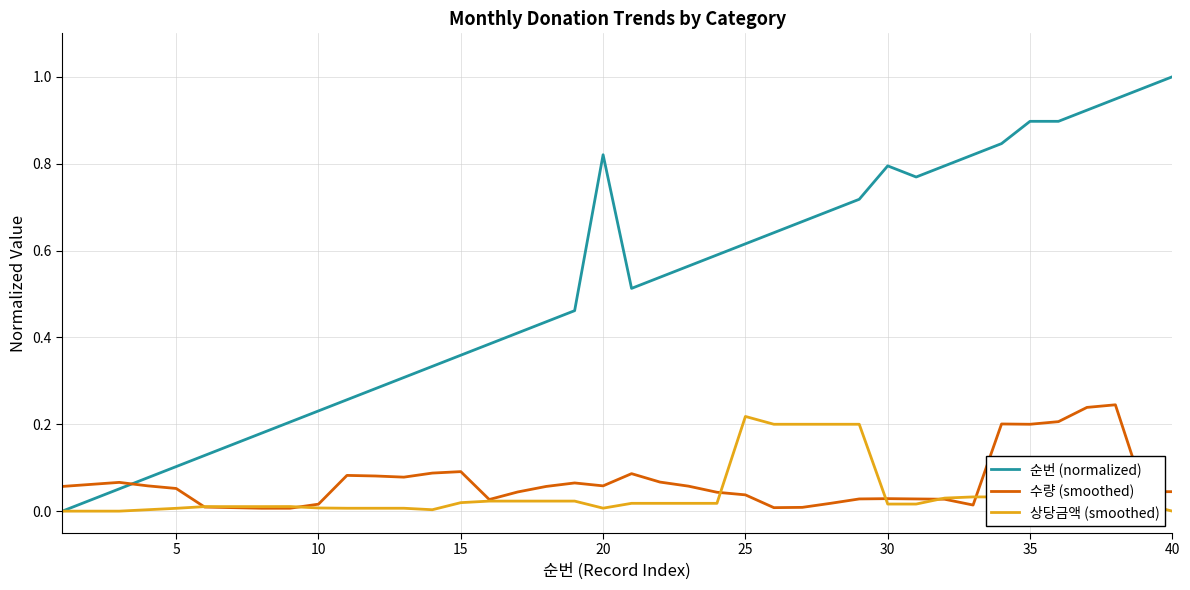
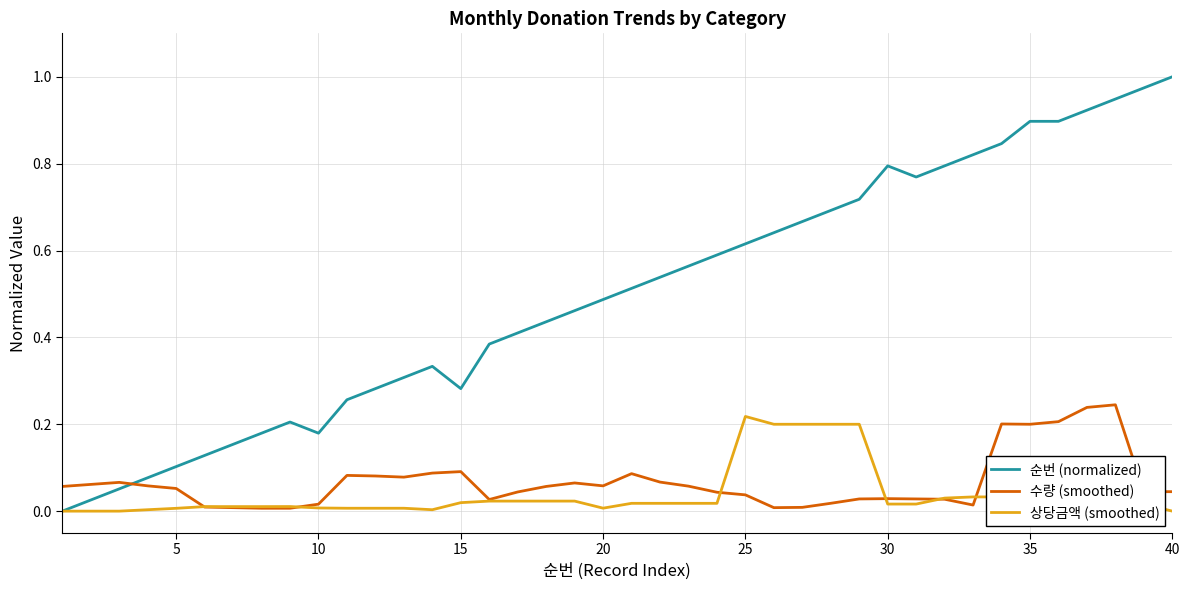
순번 (normalized), 10: 0.23 -> 0.18
순번 (normalized), 15: 0.36 -> 0.28
순번 (normalized), 20: 0.82 -> 0.49
